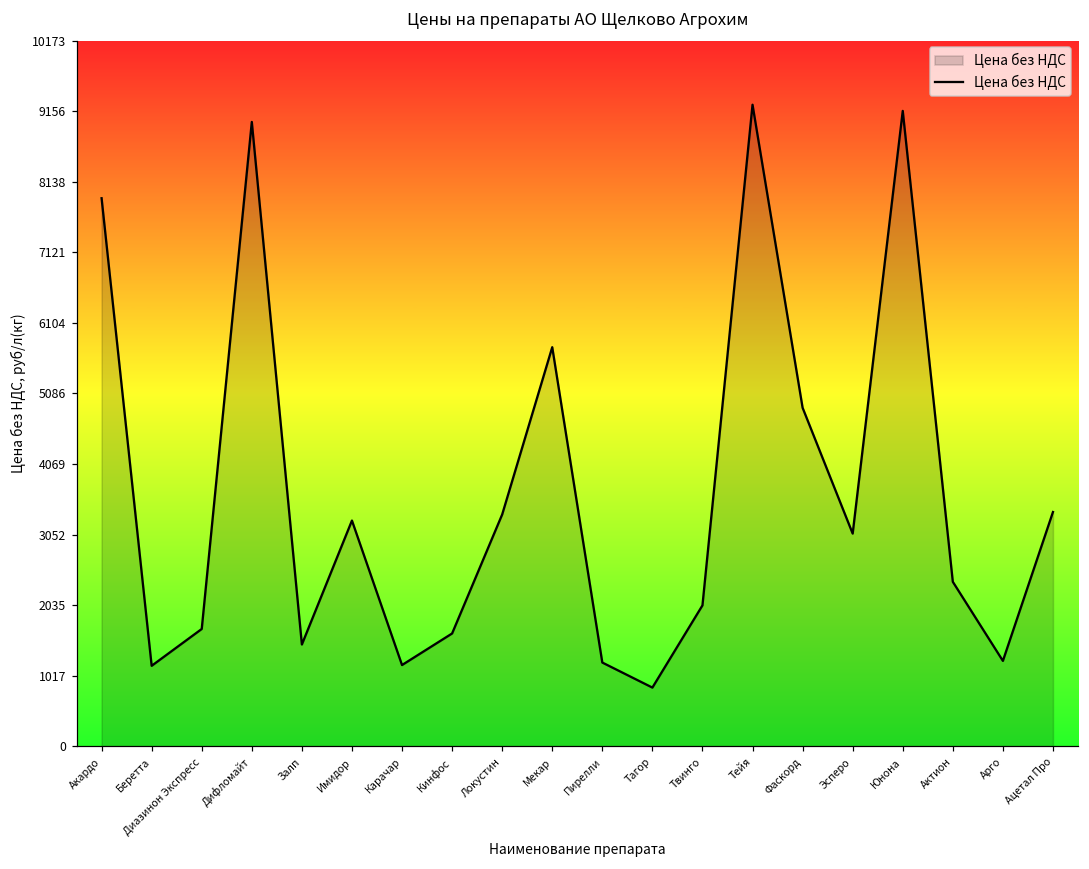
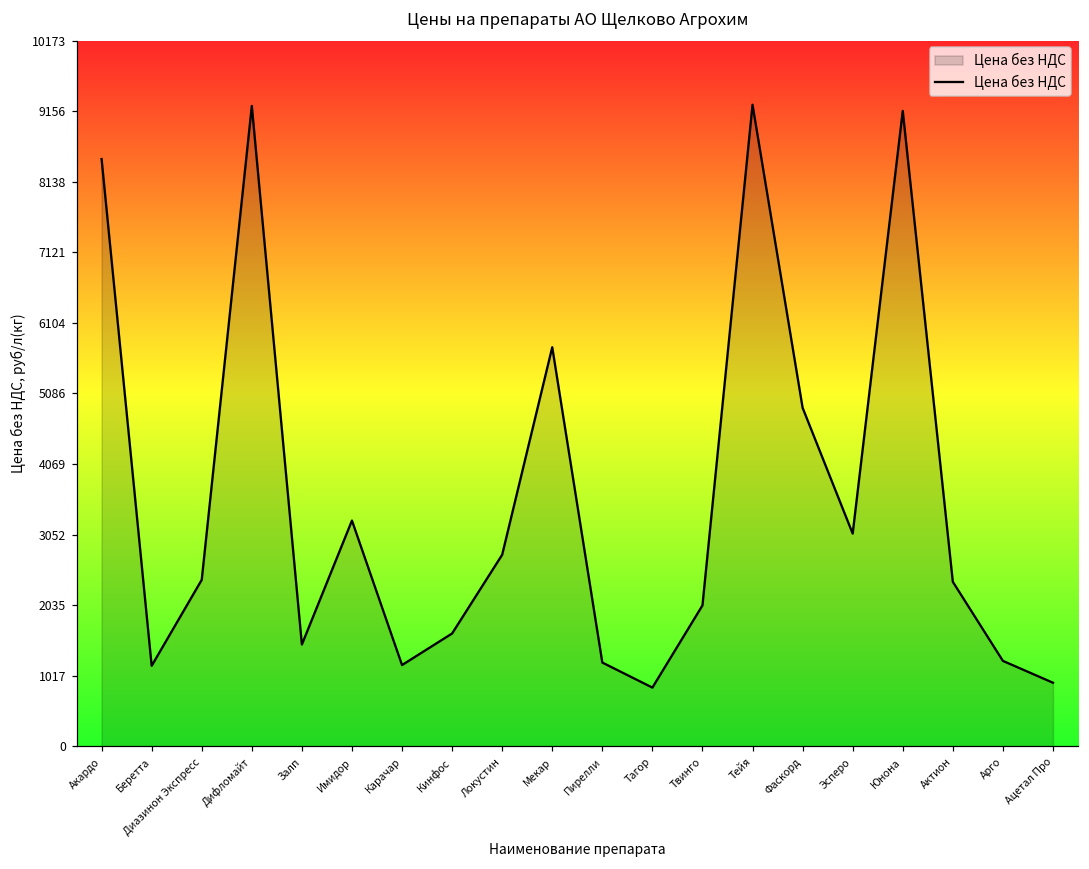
Акардо: 7900 -> 8500
Диазинон Экспресс: 1700 -> 2400
Дифломайт: 9000 -> 9200
Локустин: 3300 -> 2800
Ацетал Про: 3400 -> 900
